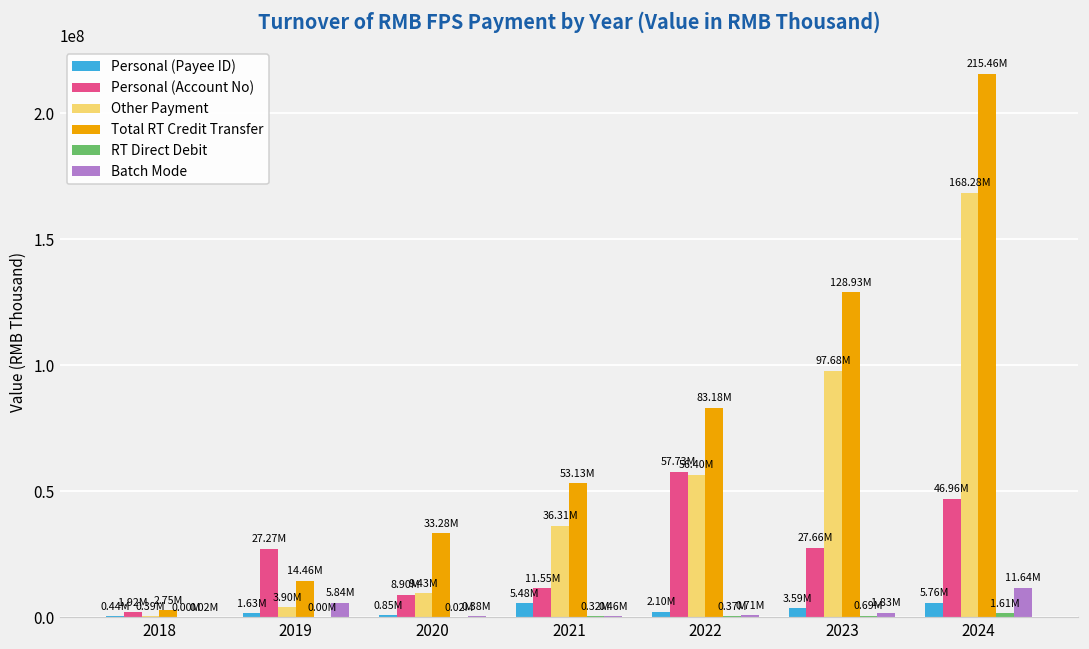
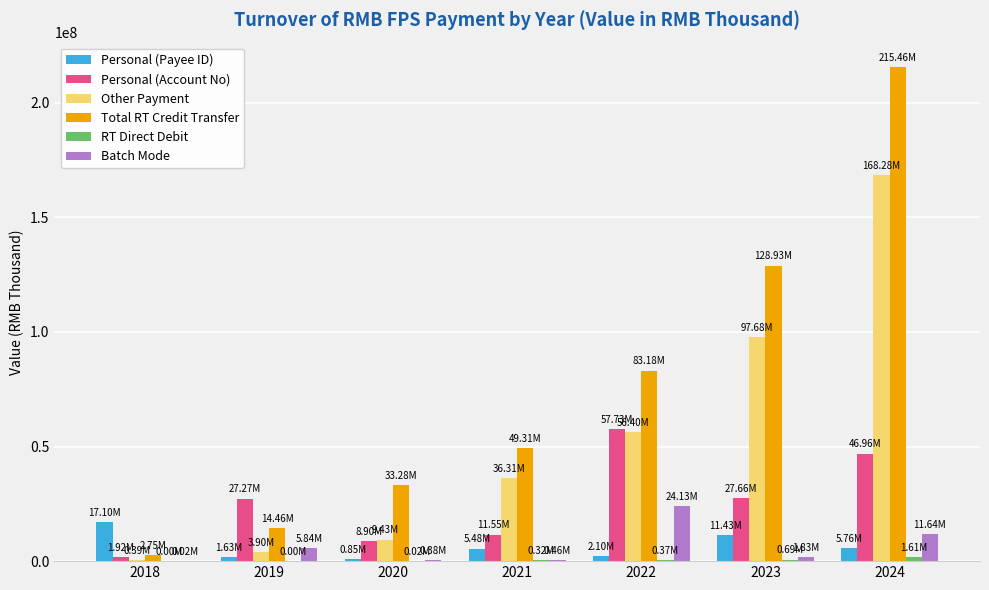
Personal (Payee ID), 2018: 0.44M -> 17.10M
Total RT Credit Transfer, 2021: 53.13M -> 49.31M
Batch Mode, 2022: 0.71M -> 24.13M
Personal (Payee ID), 2023: 3.59M -> 11.43M
